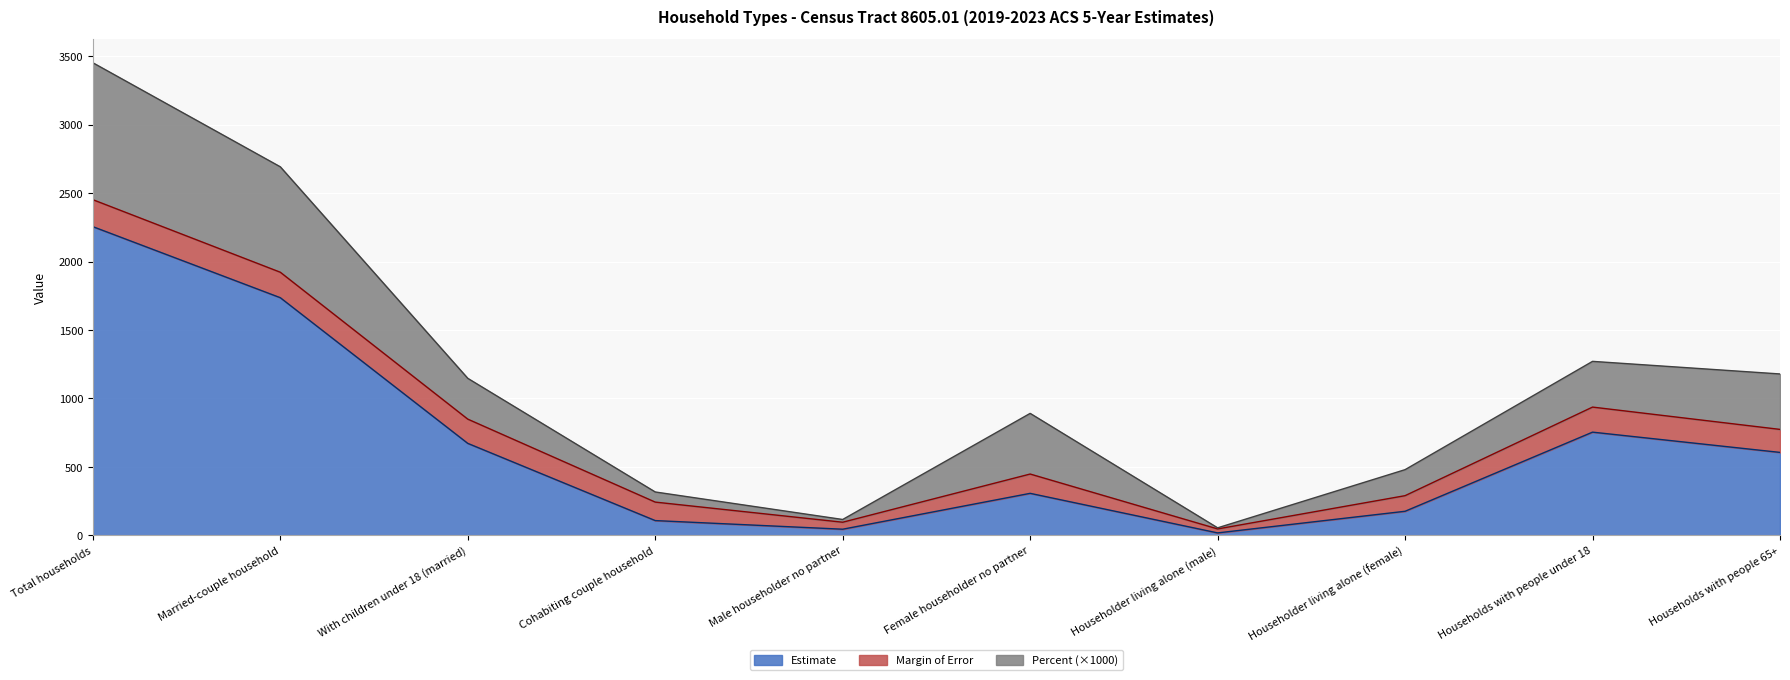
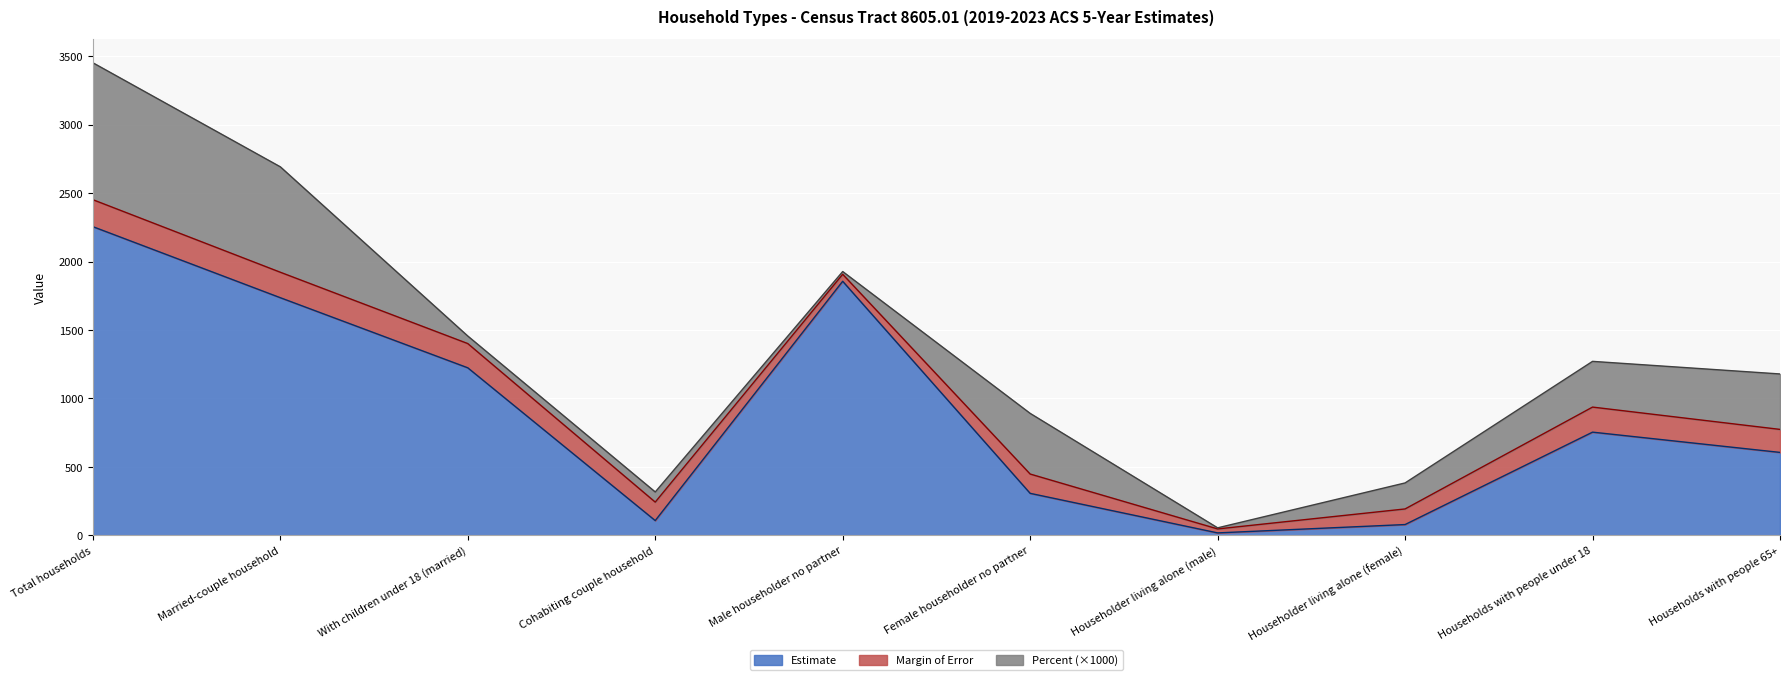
Estimate, With children under 18 (married): 670 -> 1220
Percent (×1000), With children under 18 (married): 300 -> 60
Estimate, Male householder no partner: 50 -> 1860
Estimate, Householder living alone (female): 180 -> 80
